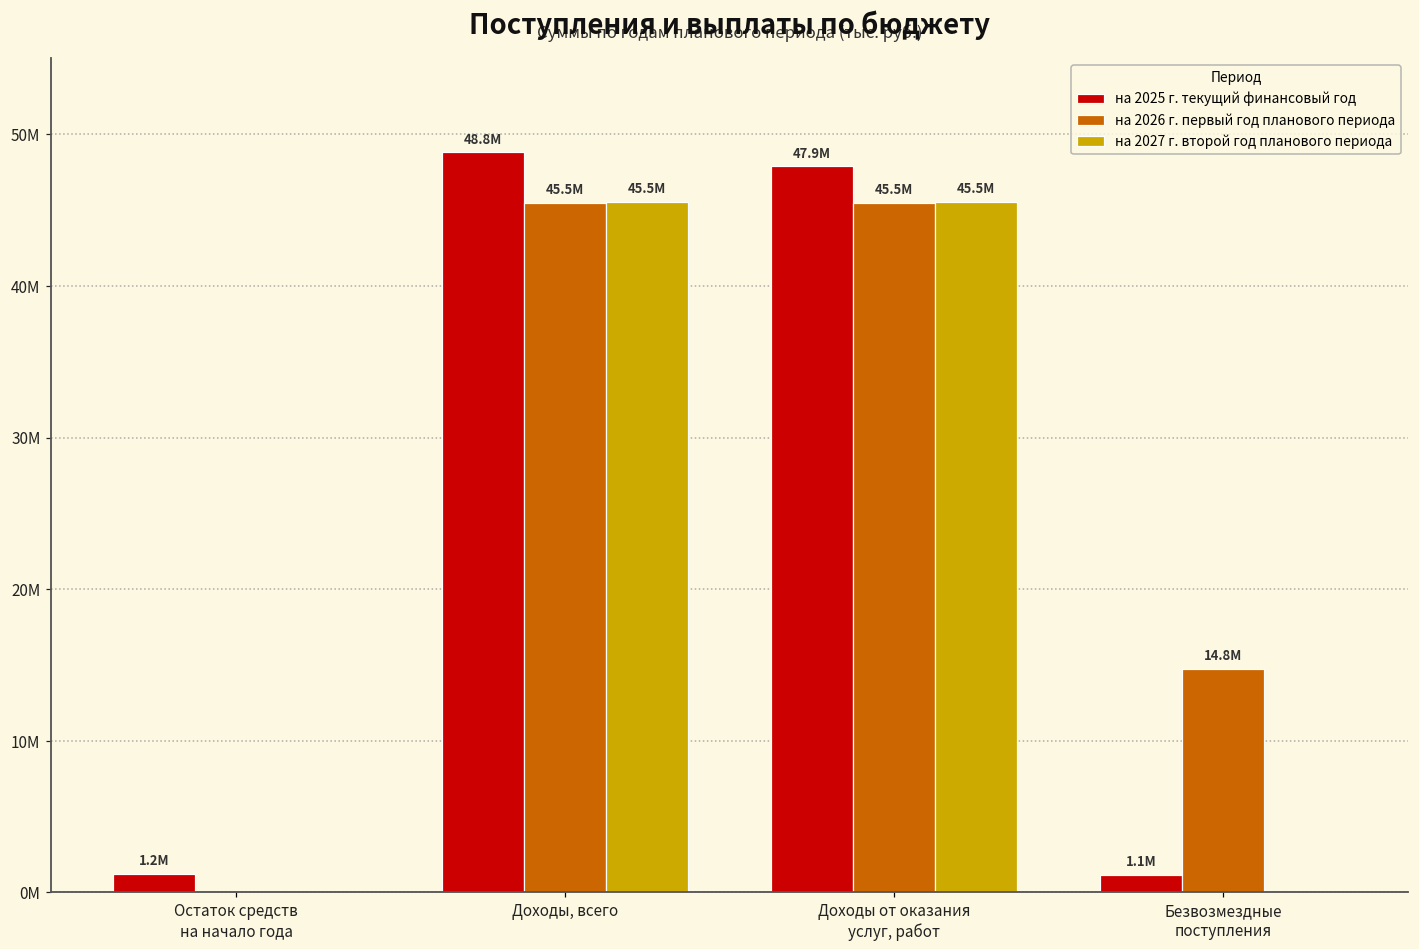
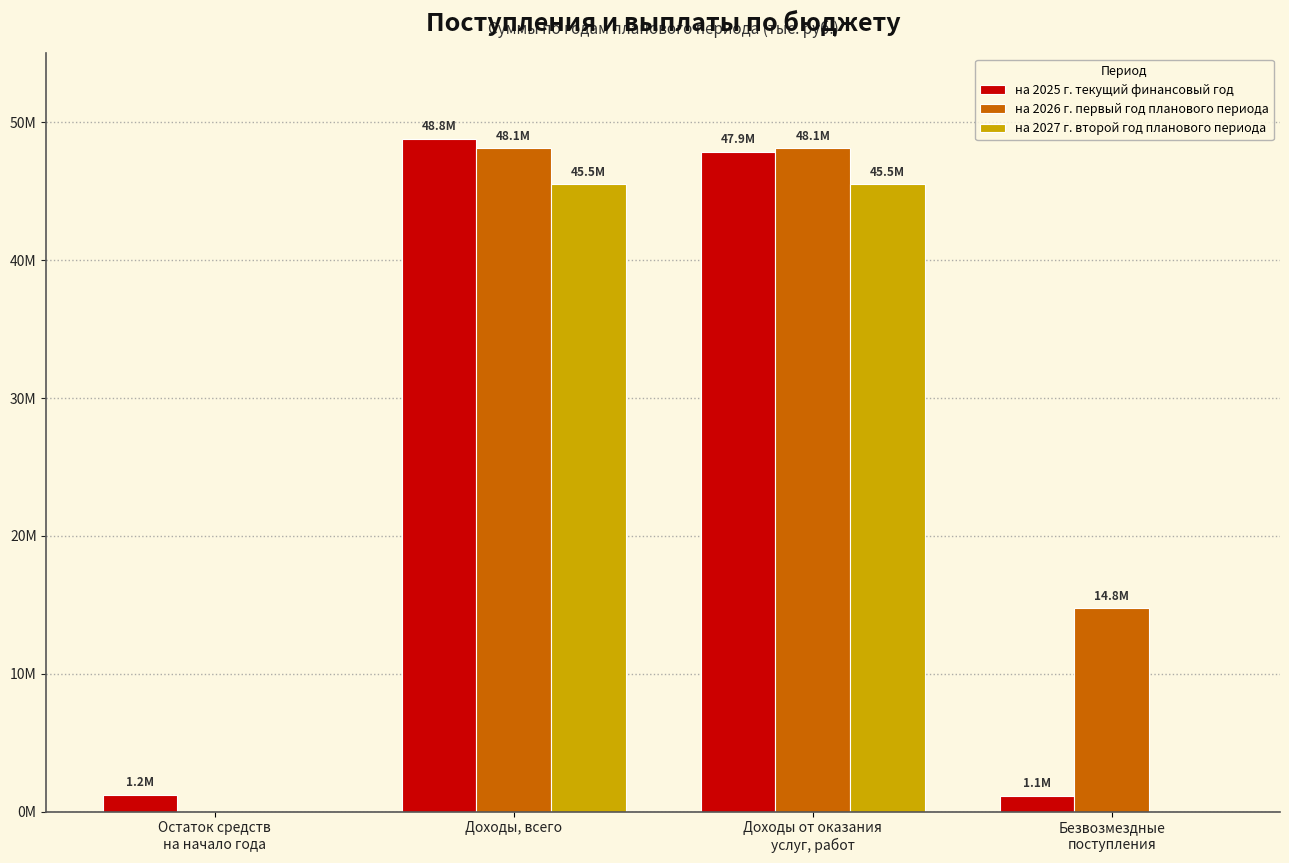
на 2026 г. первый год планового периода, Доходы, всего: 45.5M -> 48.1M
на 2026 г. первый год планового периода, Доходы от оказания услуг, работ: 45.5M -> 48.1M
